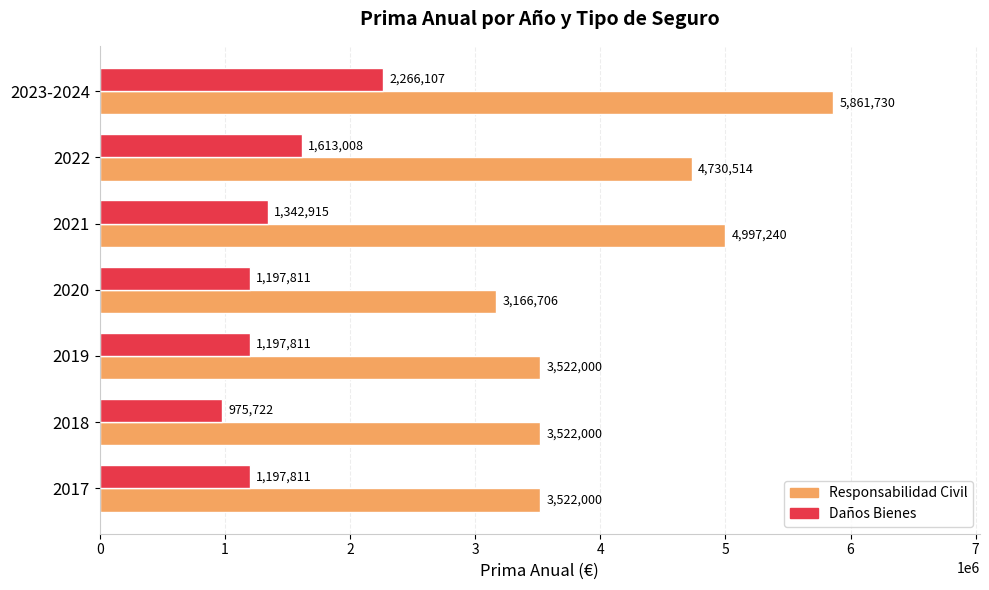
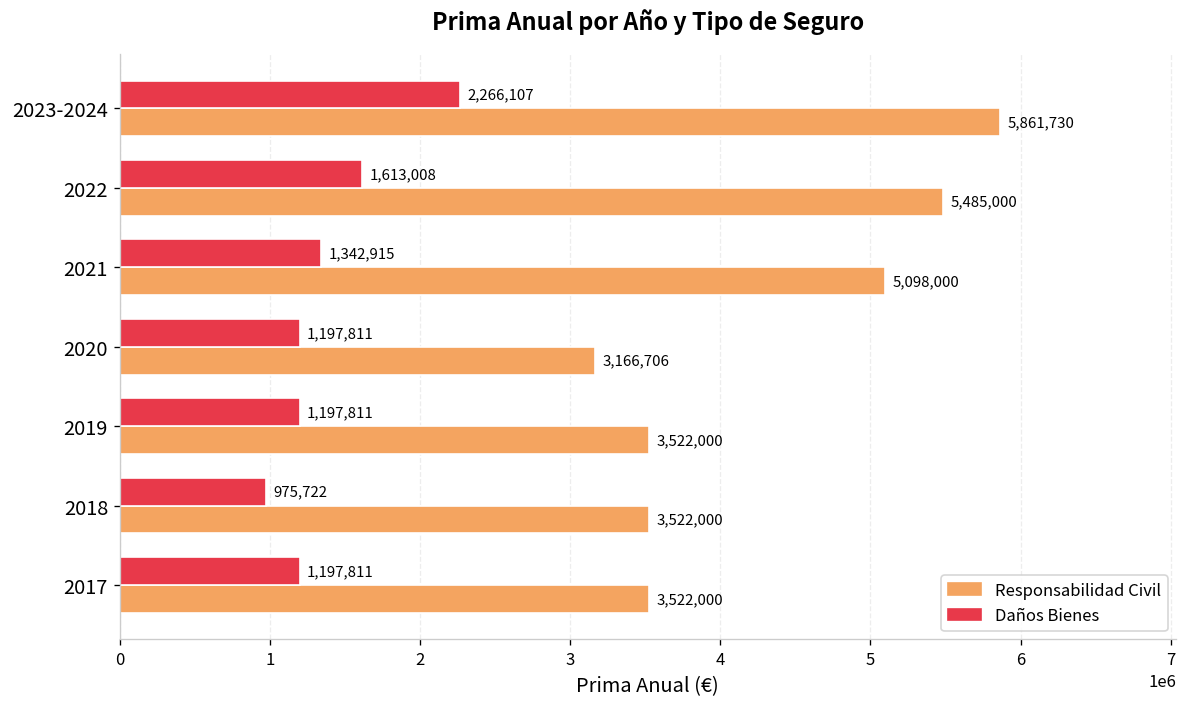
Responsabilidad Civil, 2022: 4,730,514 -> 5,485,000
Responsabilidad Civil, 2021: 4,997,240 -> 5,098,000
